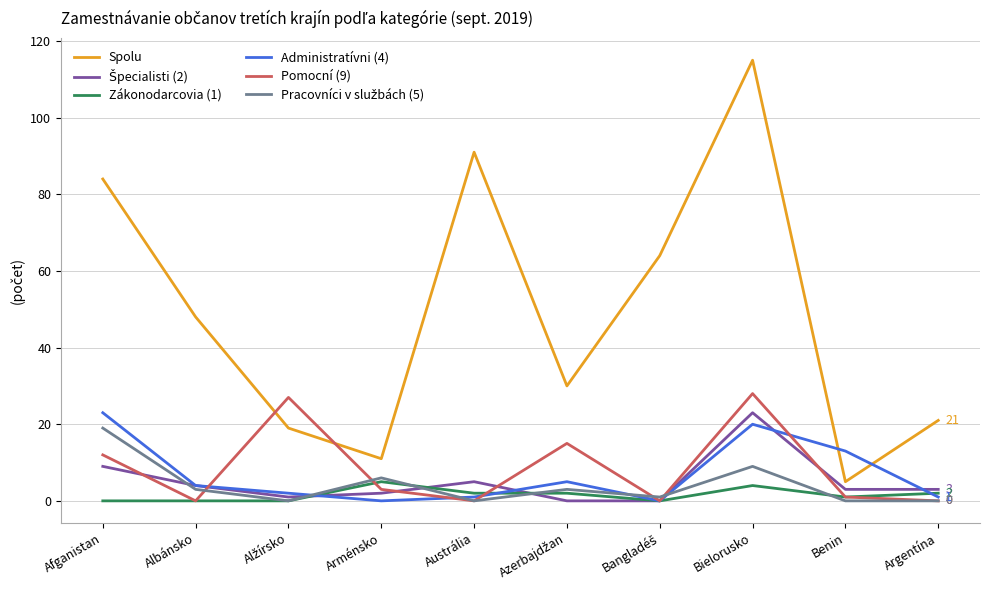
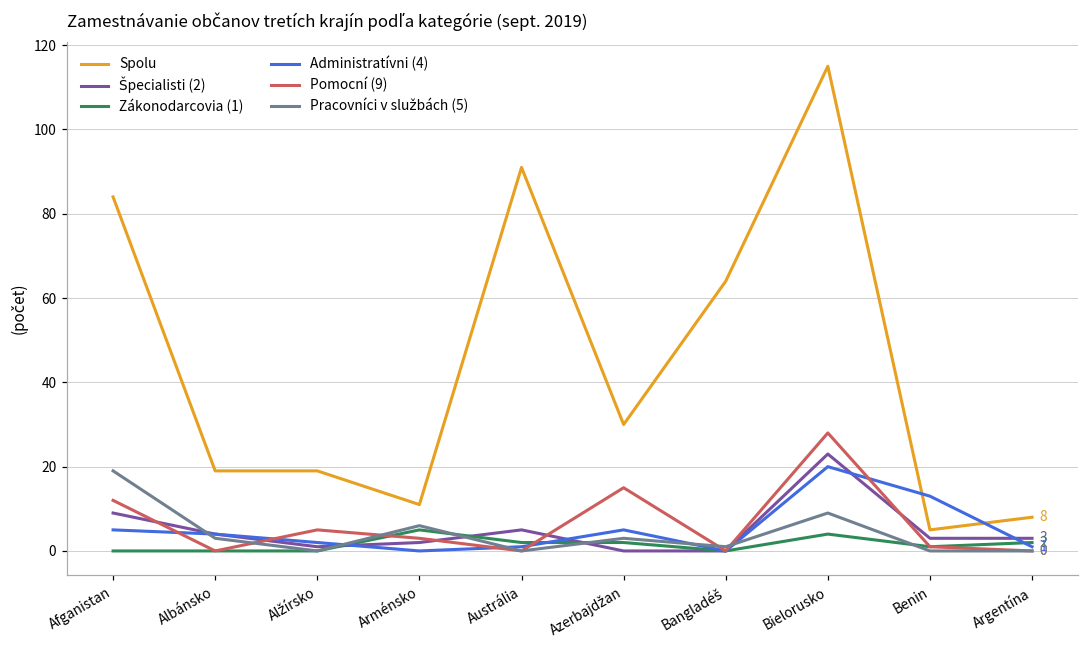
Administratívni (4), Afganistan: 23 -> 5
Spolu, Albánsko: 48 -> 19
Pomocní (9), Alžírsko: 27 -> 5
Spolu, Argentína: 21 -> 8
